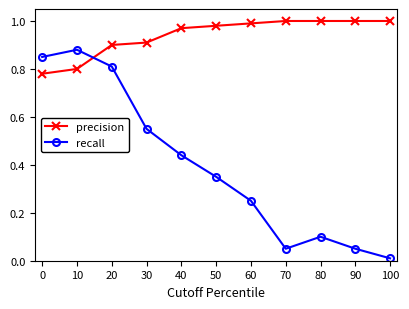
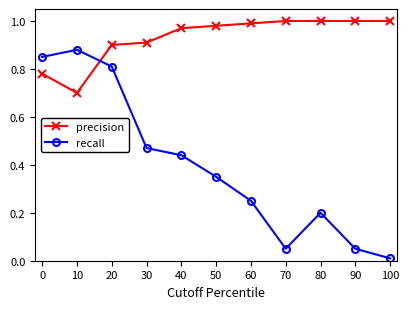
precision, 10: 0.8 -> 0.7
recall, 30: 0.55 -> 0.47
recall, 80: 0.1 -> 0.2
